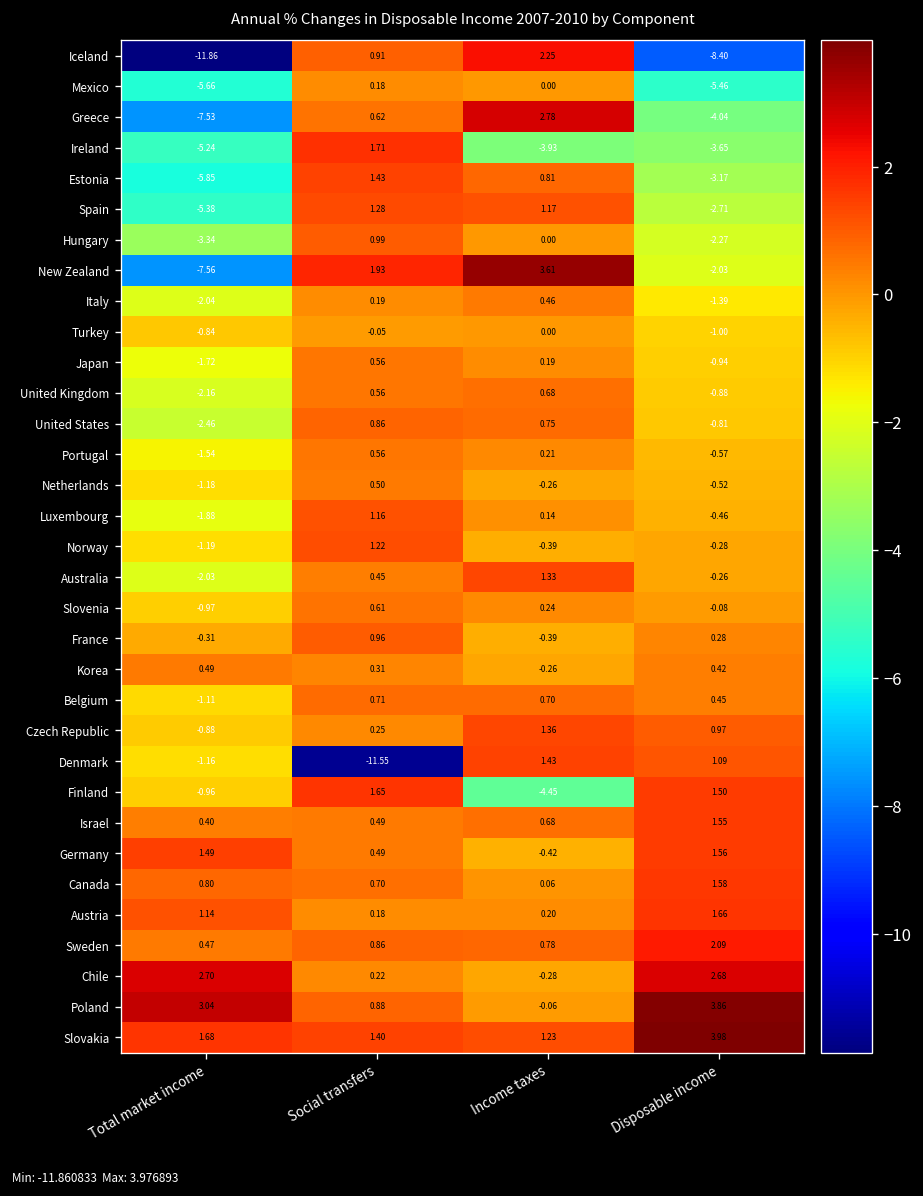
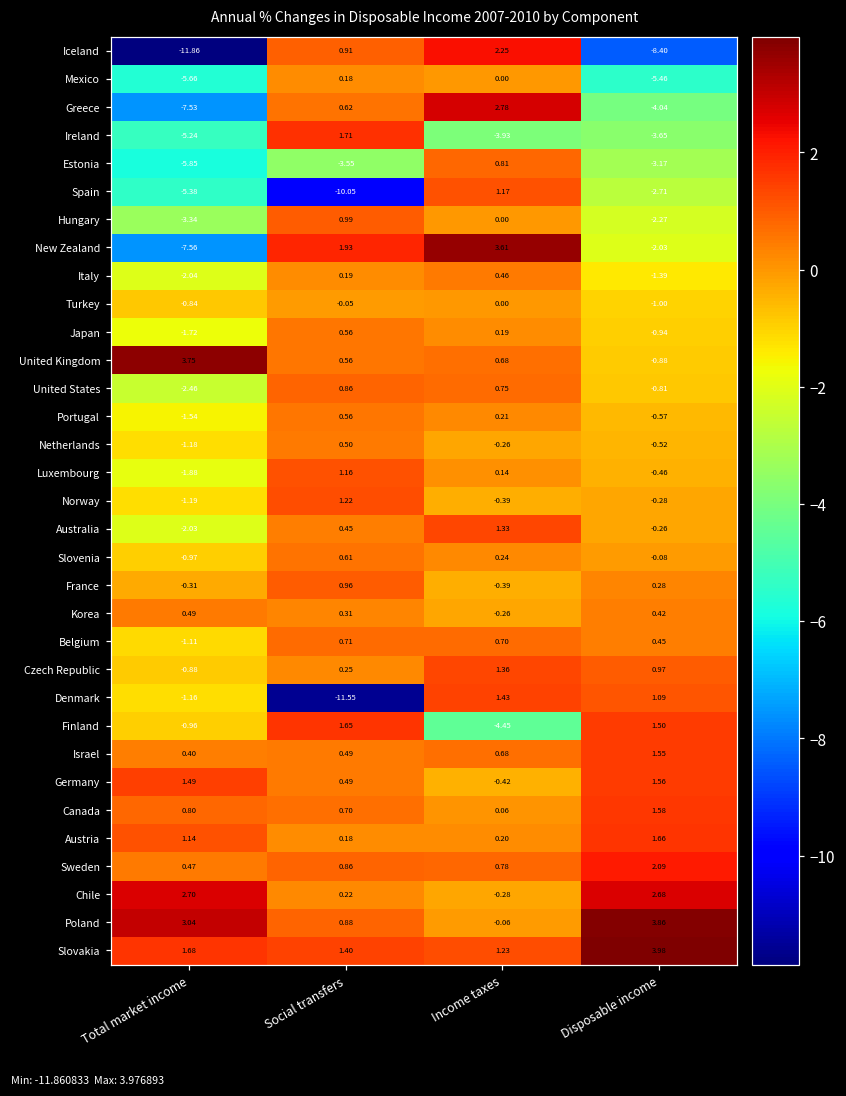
Estonia, Social transfers: 1.43 -> -3.55
Spain, Social transfers: 1.28 -> -10.05
United Kingdom, Total market income: -2.16 -> 3.75
